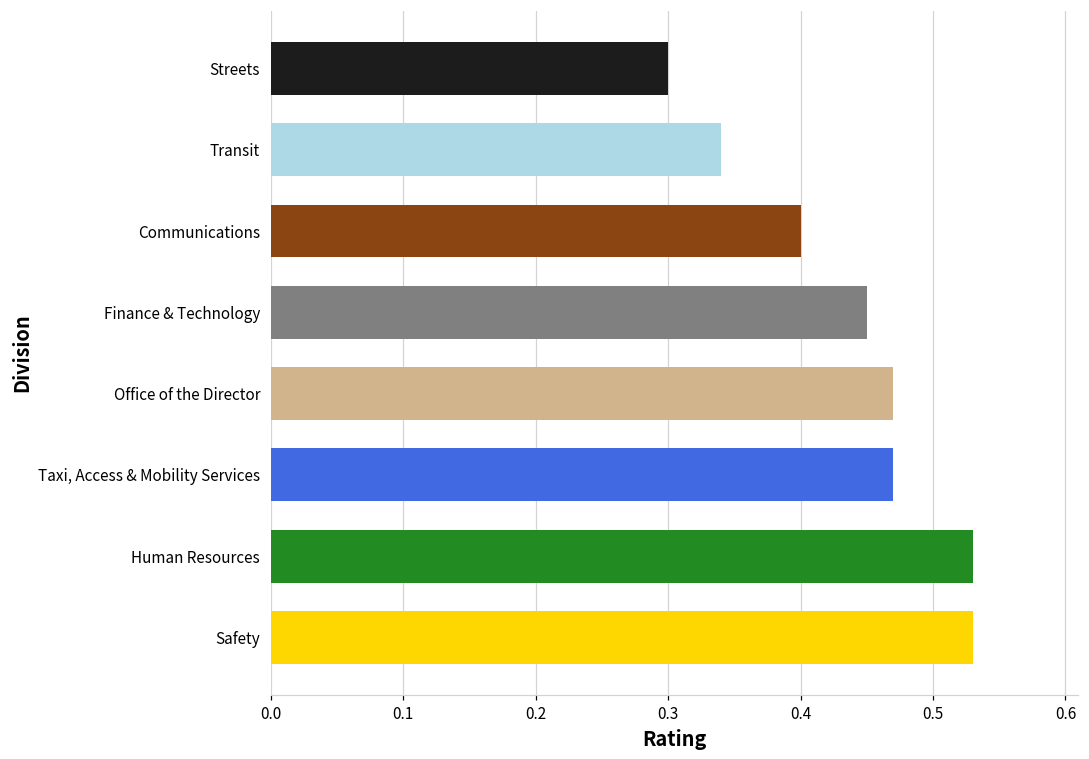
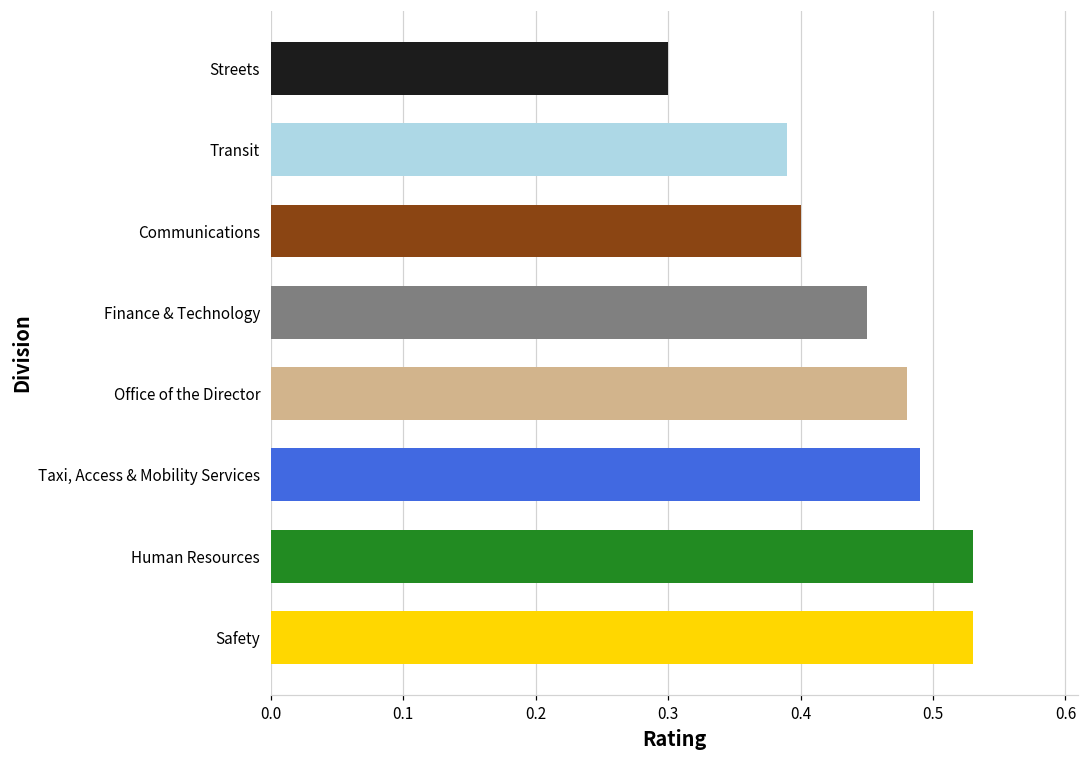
Transit: 0.34 -> 0.39
Office of the Director: 0.47 -> 0.48
Taxi, Access & Mobility Services: 0.47 -> 0.49
